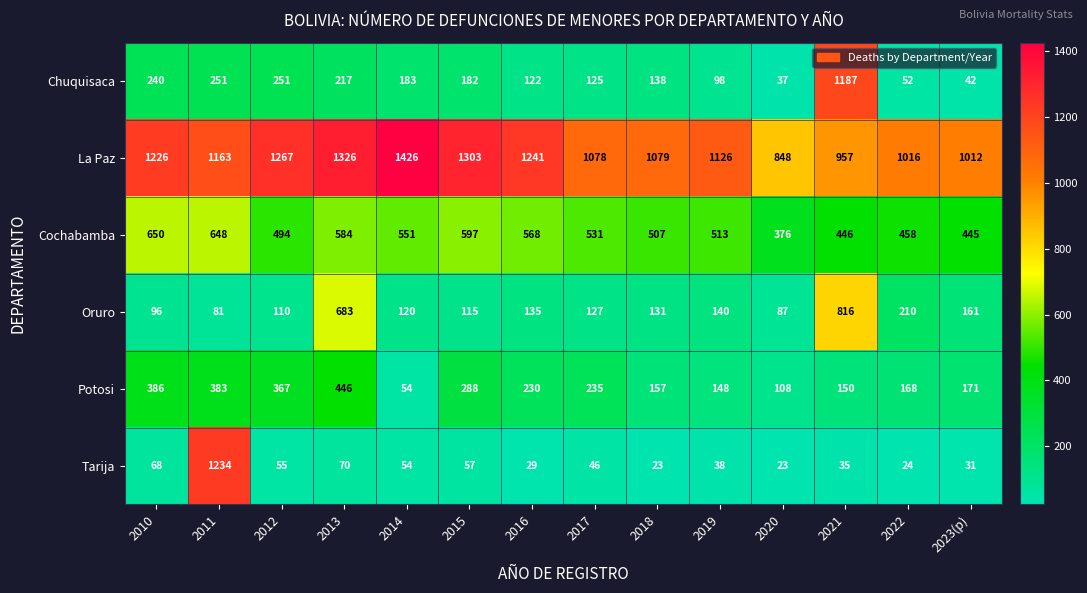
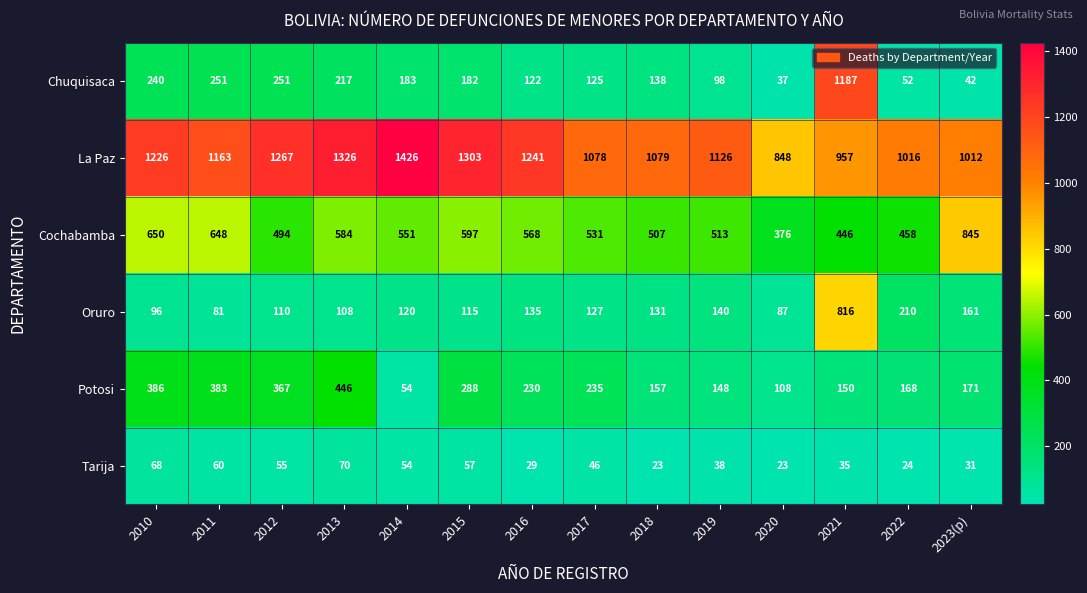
Cochabamba, 2023(p): 445 -> 845
Oruro, 2013: 683 -> 108
Tarija, 2011: 1234 -> 60
